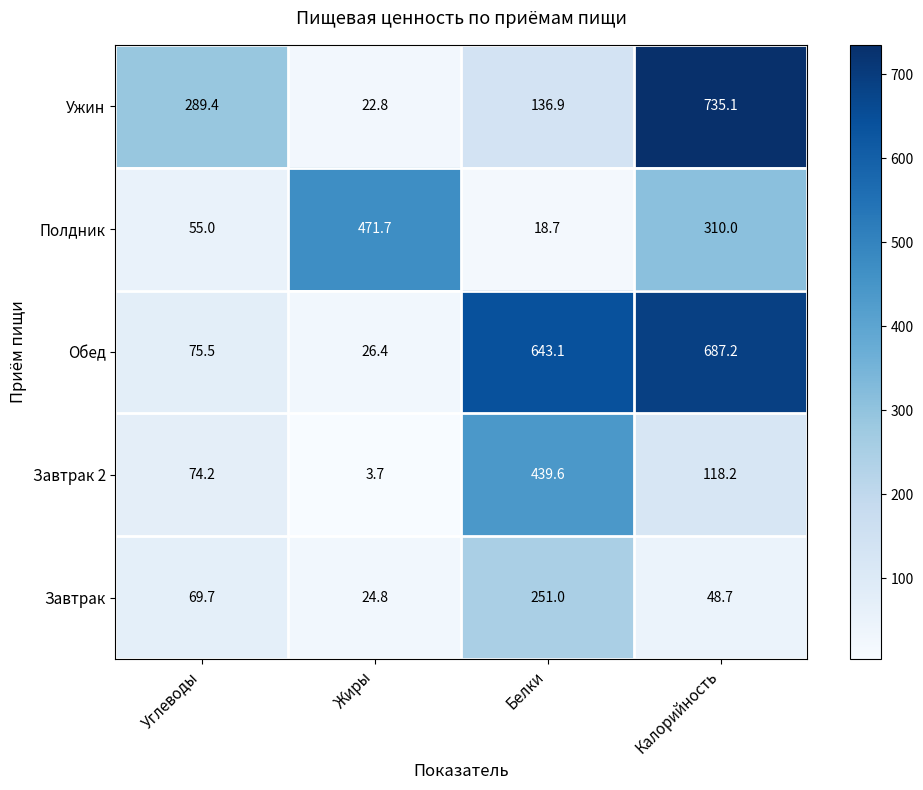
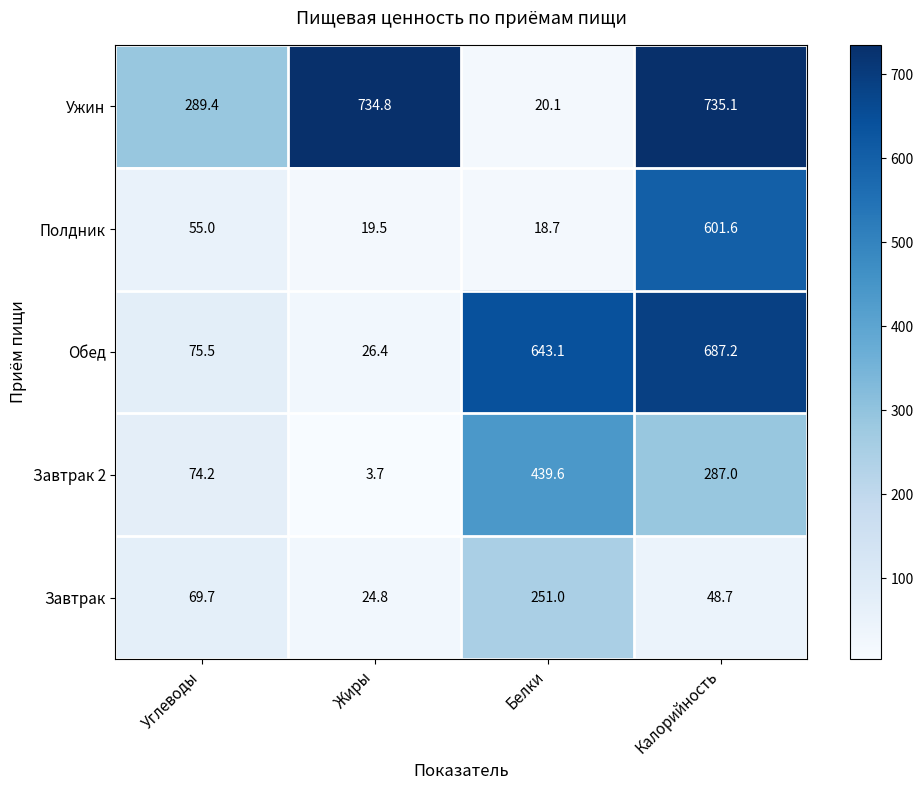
Ужин, Жиры: 22.8 -> 734.8
Ужин, Белки: 136.9 -> 20.1
Полдник, Жиры: 471.7 -> 19.5
Полдник, Калорийность: 310.0 -> 601.6
Завтрак 2, Калорийность: 118.2 -> 287.0
